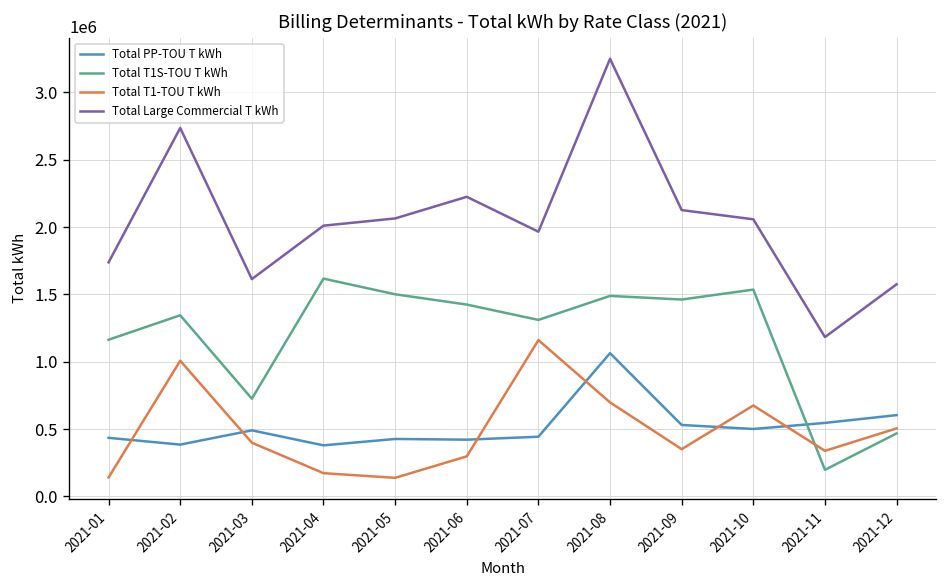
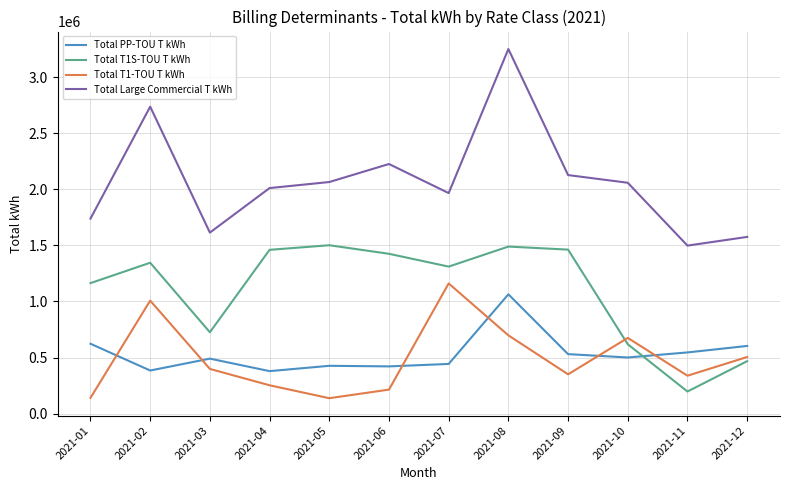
Total PP-TOU T kWh, 2021-01: 430000 -> 620000
Total T1S-TOU T kWh, 2021-04: 1620000 -> 1460000
Total T1-TOU T kWh, 2021-04: 170000 -> 250000
Total T1-TOU T kWh, 2021-06: 300000 -> 210000
Total T1S-TOU T kWh, 2021-10: 1540000 -> 620000
Total Large Commercial T kWh, 2021-11: 1180000 -> 1500000
